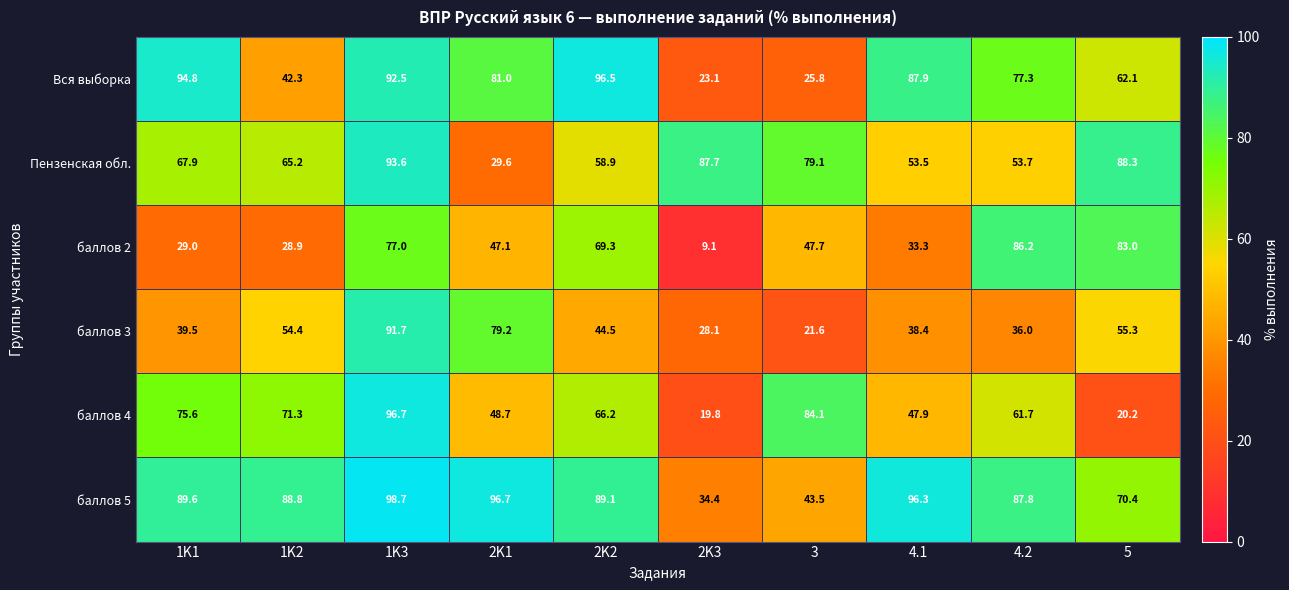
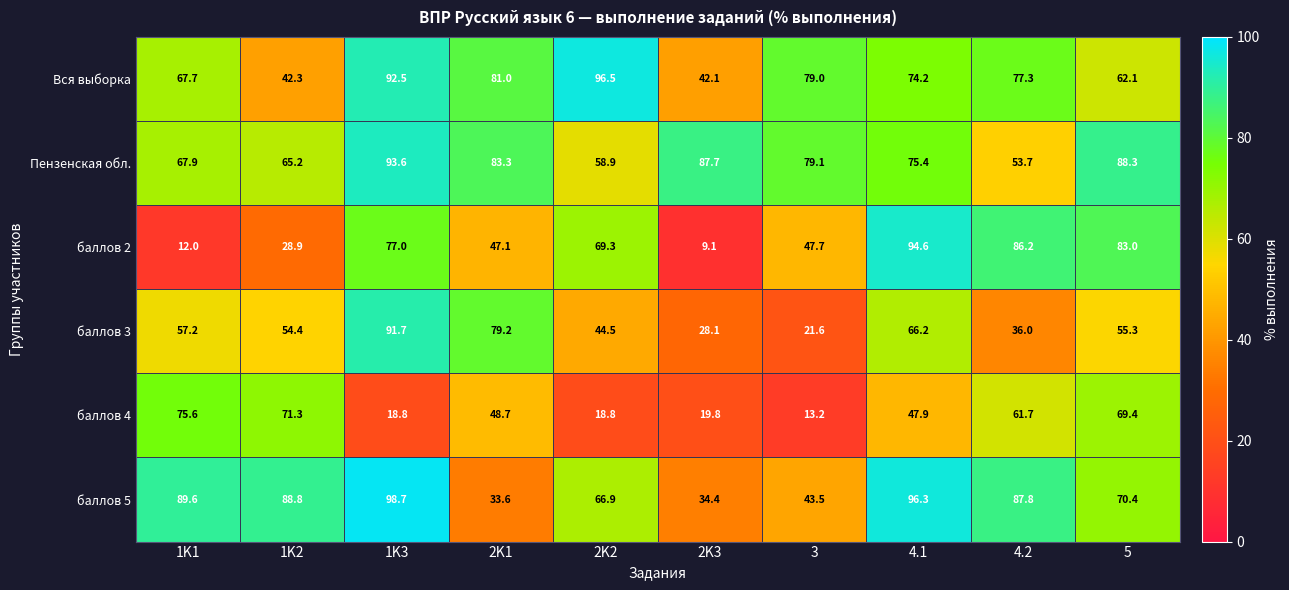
Вся выборка, 1K1: 94.8 -> 67.7
Вся выборка, 2K3: 23.1 -> 42.1
Вся выборка, 3: 25.8 -> 79.0
Вся выборка, 4.1: 87.9 -> 74.2
Пензенская обл., 2K1: 29.6 -> 83.3
Пензенская обл., 4.1: 53.5 -> 75.4
баллов 2, 1K1: 29.0 -> 12.0
баллов 2, 4.1: 33.3 -> 94.6
баллов 3, 1K1: 39.5 -> 57.2
баллов 3, 4.1: 38.4 -> 66.2
баллов 4, 1K3: 96.7 -> 18.8
баллов 4, 2K2: 66.2 -> 18.8
баллов 4, 3: 84.1 -> 13.2
баллов 4, 5: 20.2 -> 69.4
баллов 5, 2K1: 96.7 -> 33.6
баллов 5, 2K2: 89.1 -> 66.9
